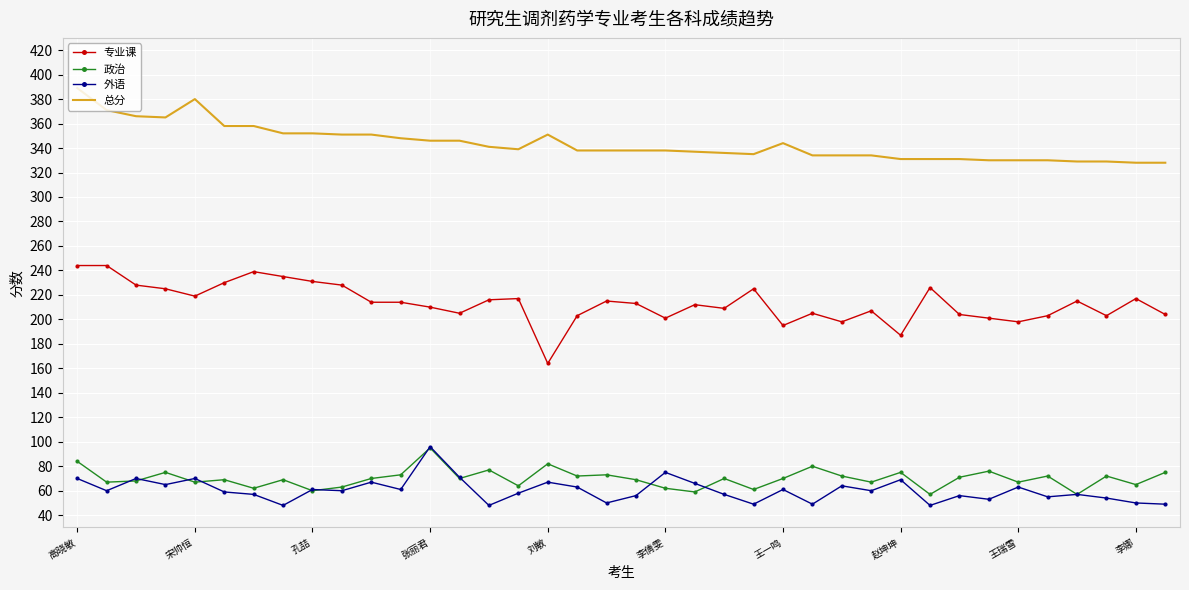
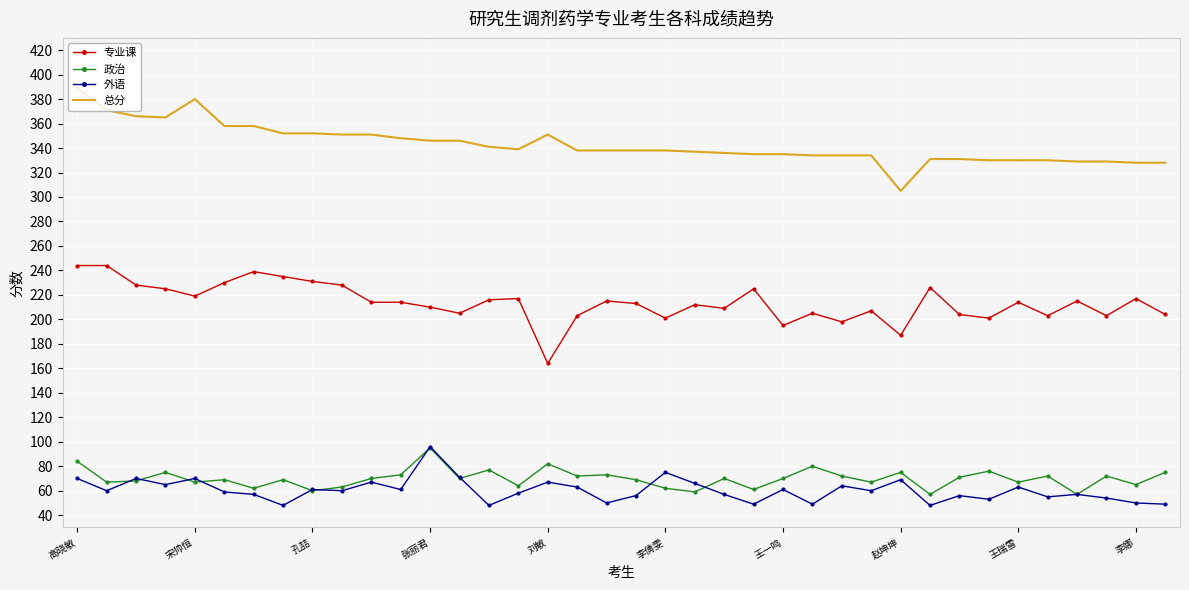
总分, 王一鸣: 344 -> 335
总分, 赵坤坤: 331 -> 305
专业课, 王瑞雪: 198 -> 214
